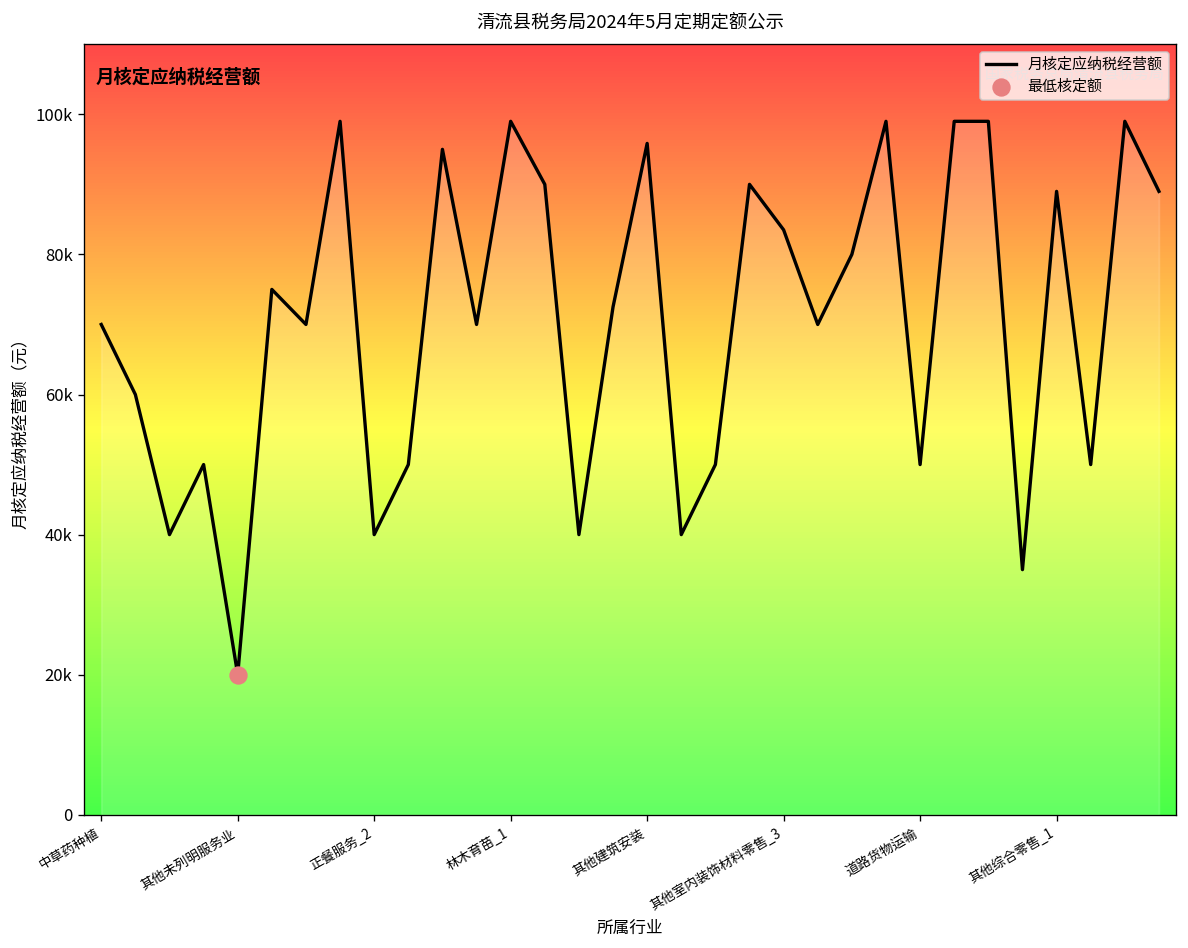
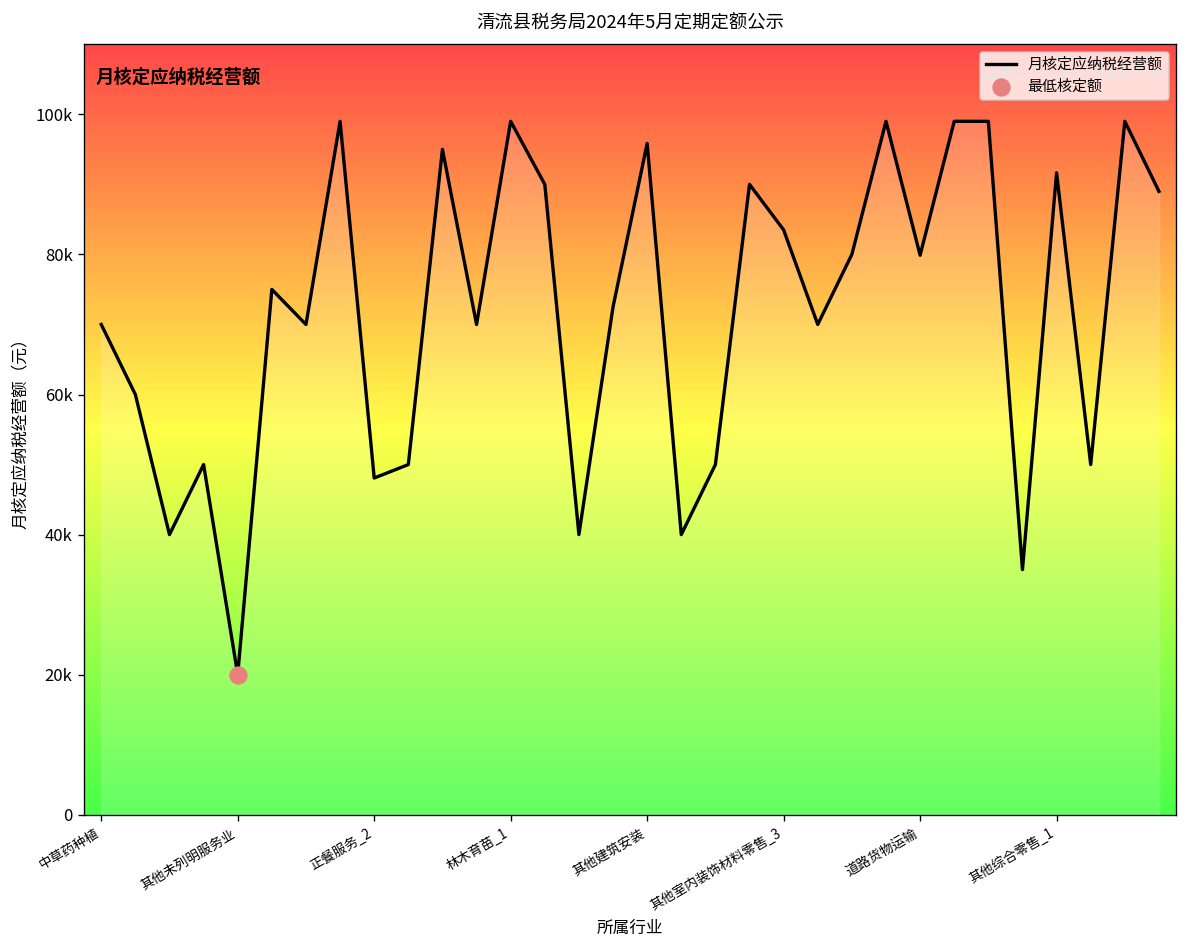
月核定应纳税经营额, 正餐服务_2: 40000 -> 48000
月核定应纳税经营额, 道路货物运输: 50000 -> 80000
月核定应纳税经营额, 其他综合零售_1: 89000 -> 92000
